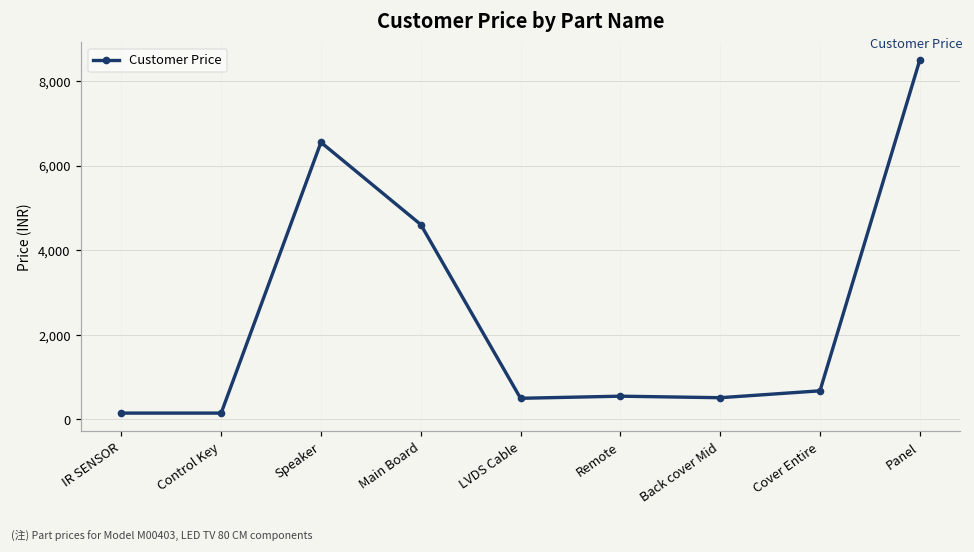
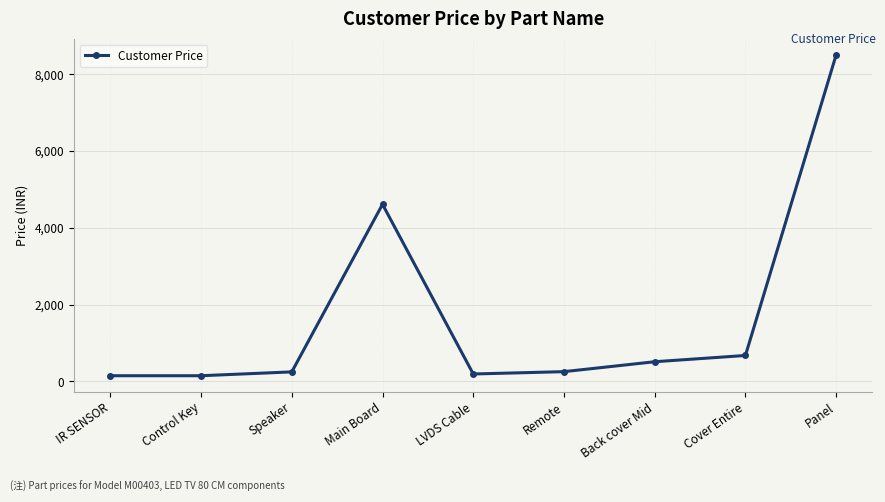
Speaker: 6,600 -> 300
LVDS Cable: 500 -> 200
Remote: 600 -> 300
